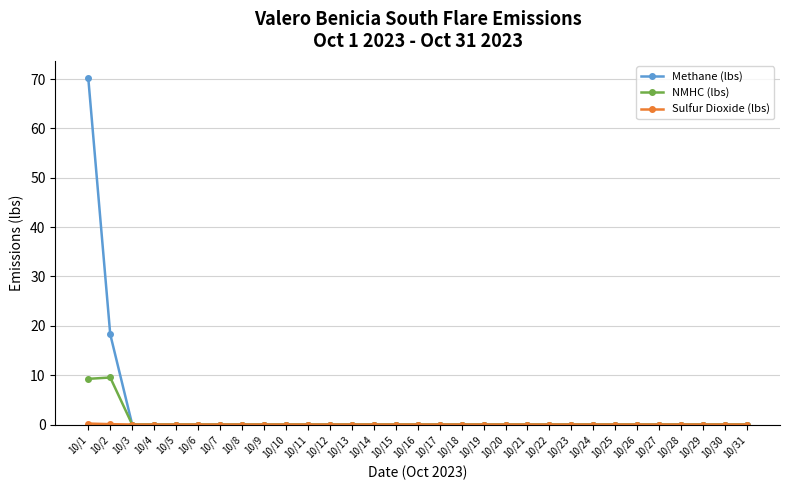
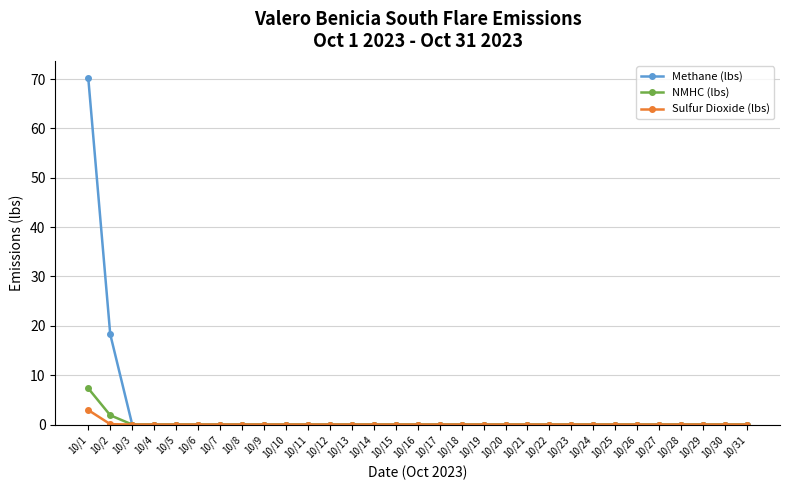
NMHC (lbs), 10/1: 9 -> 7
Sulfur Dioxide (lbs), 10/1: 0 -> 3
NMHC (lbs), 10/2: 10 -> 2
